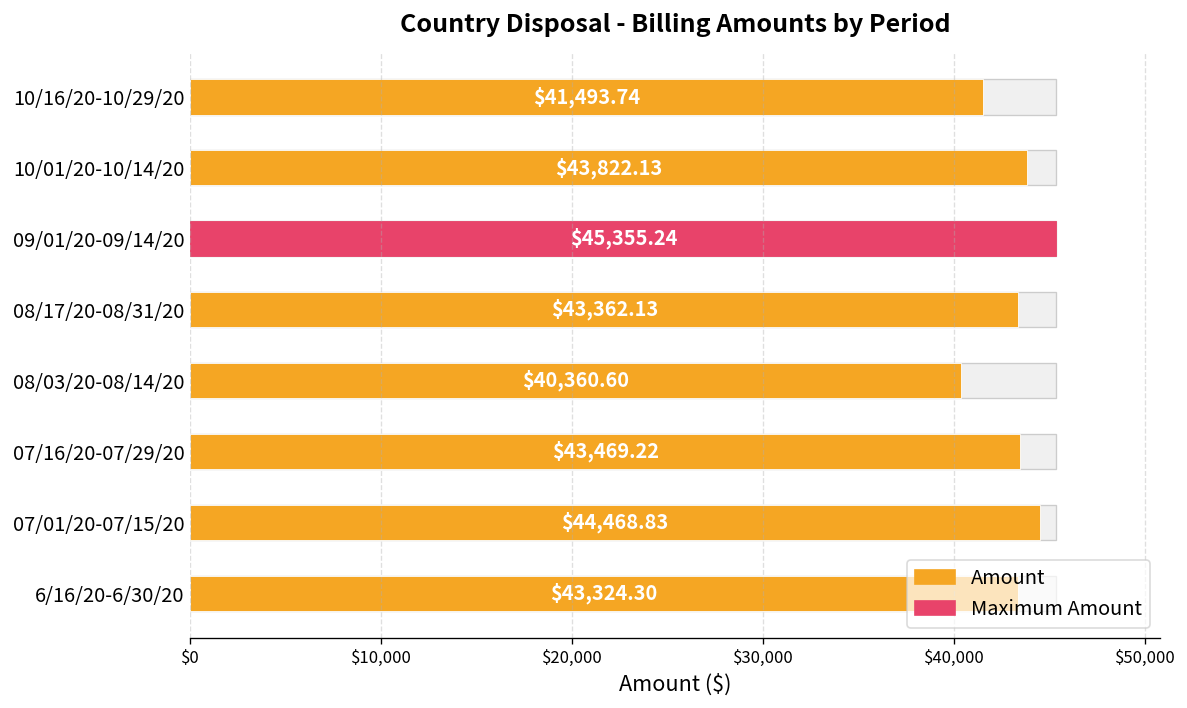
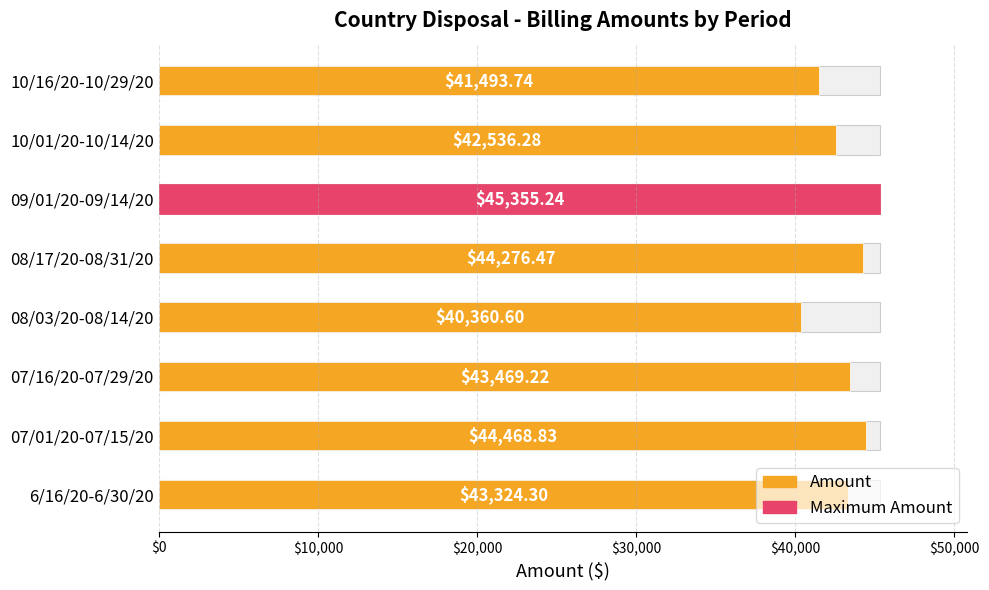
Amount, 10/01/20-10/14/20: $43,822.13 -> $42,536.28
Amount, 08/17/20-08/31/20: $43,362.13 -> $44,276.47
